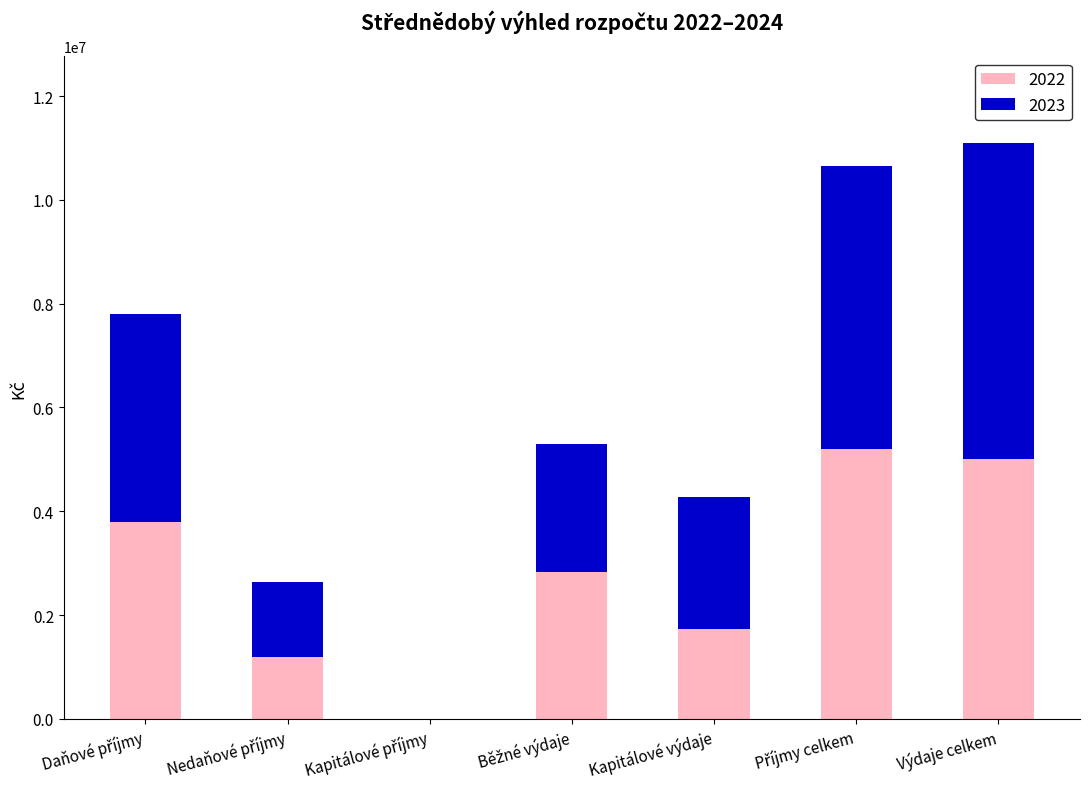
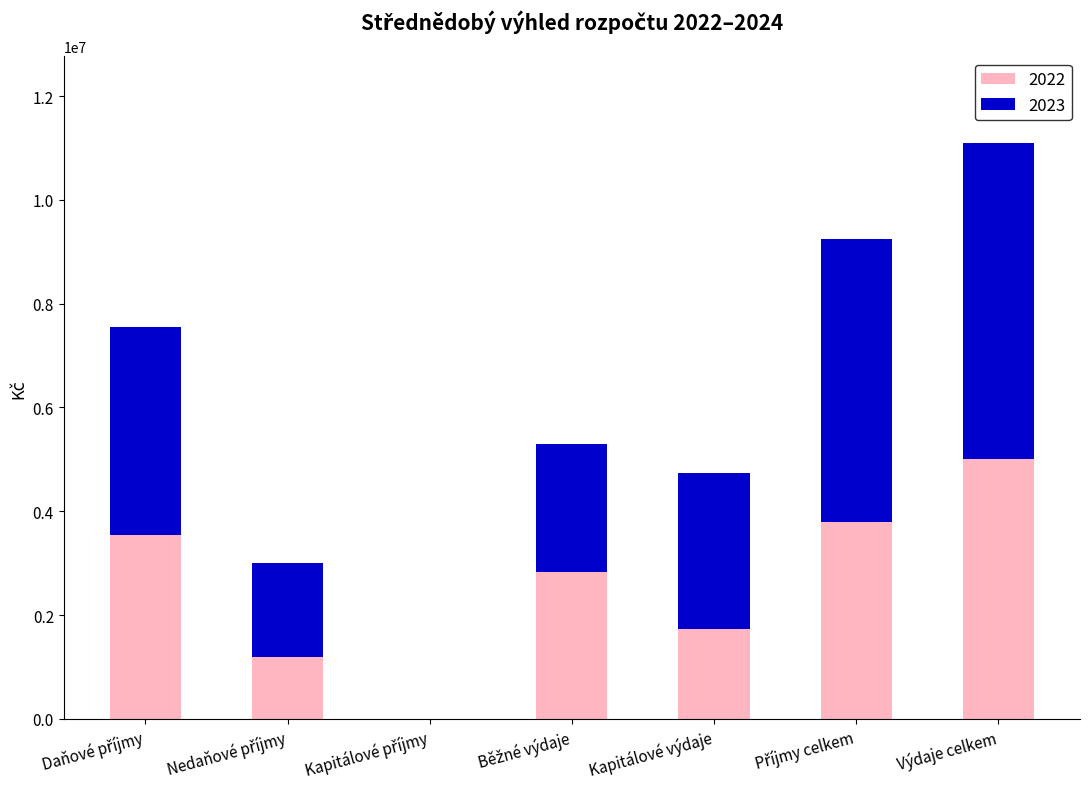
2022, Daňové příjmy: 3800000 -> 3500000
2023, Nedaňové příjmy: 1500000 -> 1800000
2023, Kapitálové výdaje: 2500000 -> 3000000
2022, Příjmy celkem: 5200000 -> 3800000
